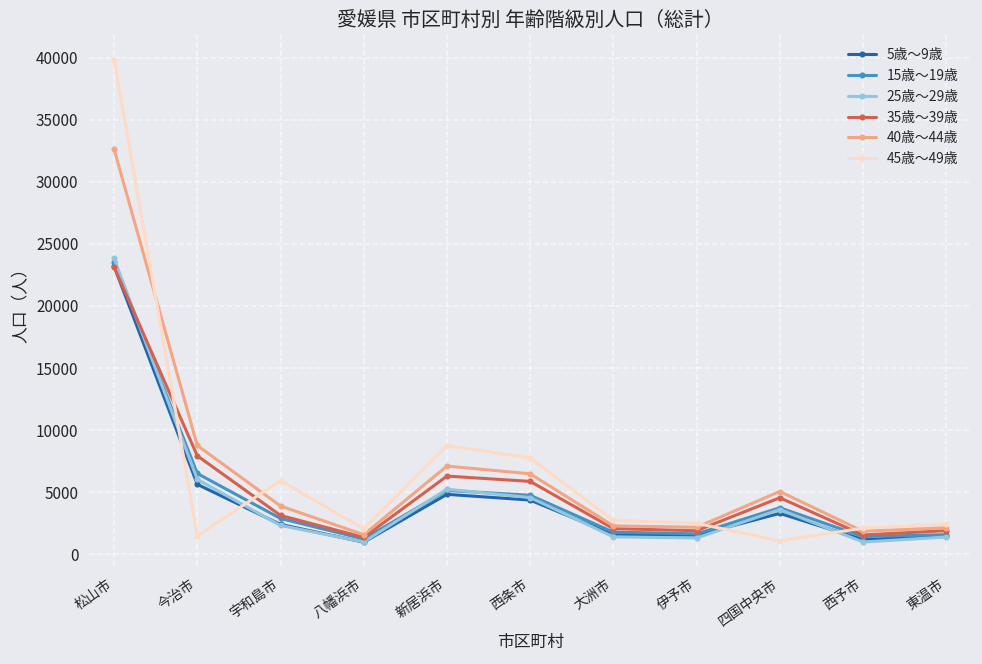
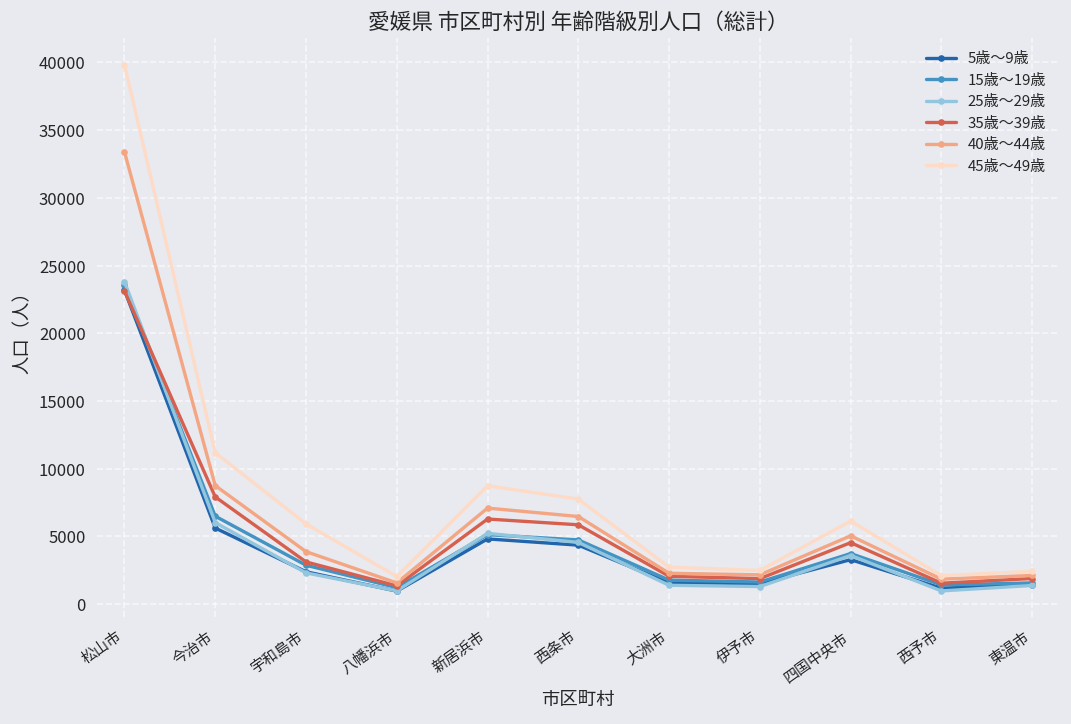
40歳～44歳, 松山市: 32600 -> 33400
45歳～49歳, 今治市: 1500 -> 11200
45歳～49歳, 四国中央市: 1100 -> 6100
